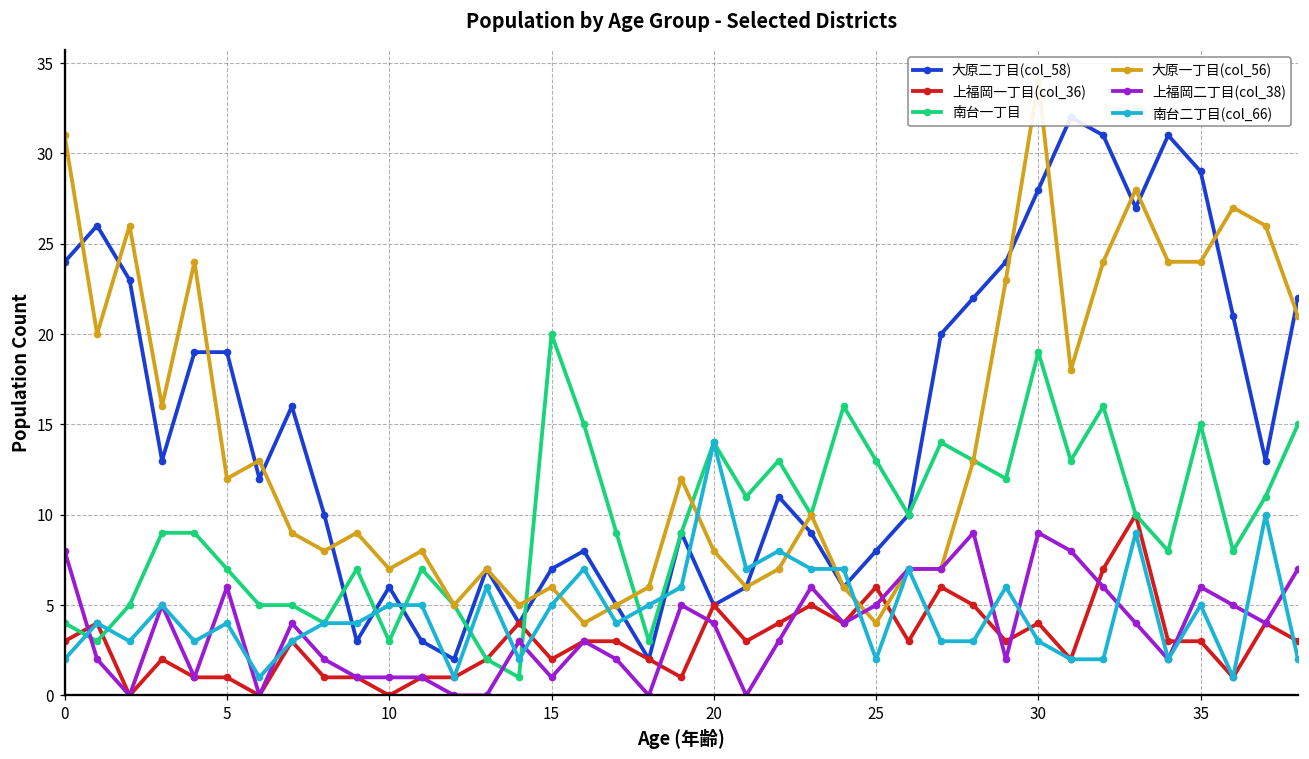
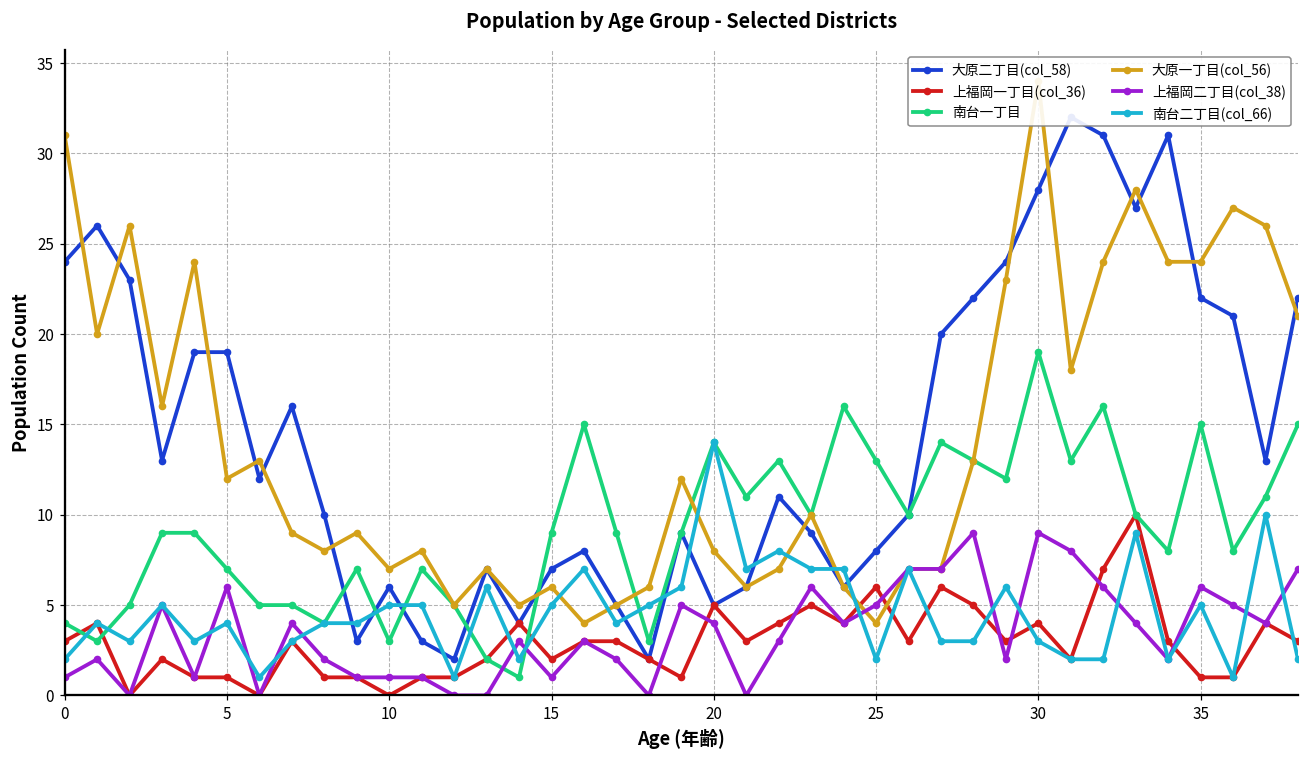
上福岡二丁目(col_38), 0: 8 -> 1
南台一丁目, 15: 20 -> 9
大原二丁目(col_58), 35: 29 -> 22
上福岡一丁目(col_36), 35: 3 -> 1
